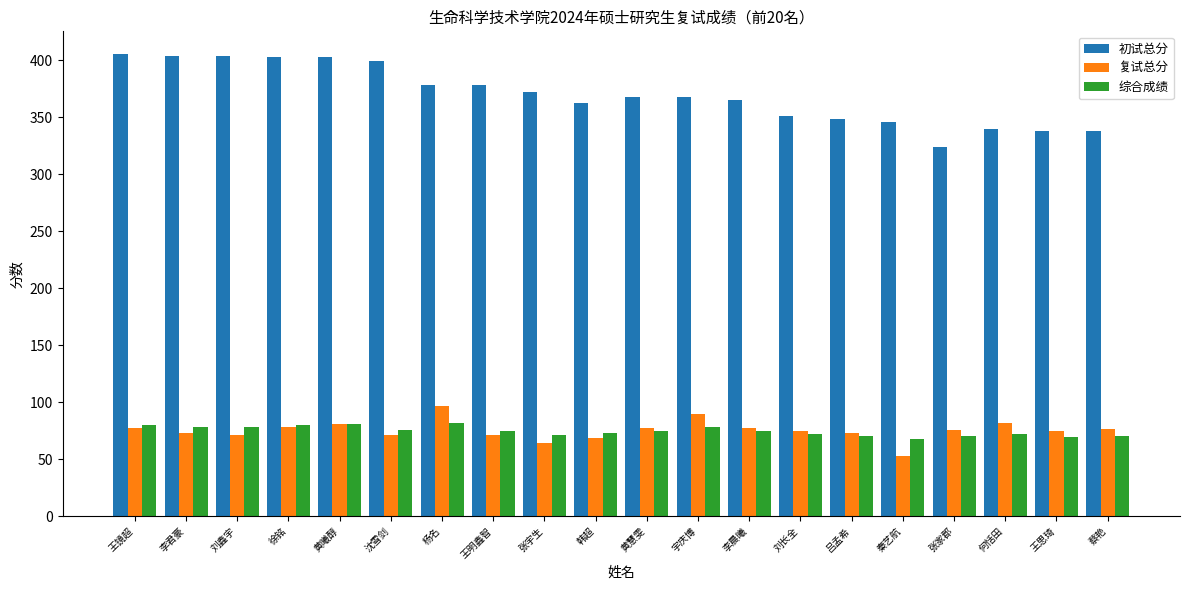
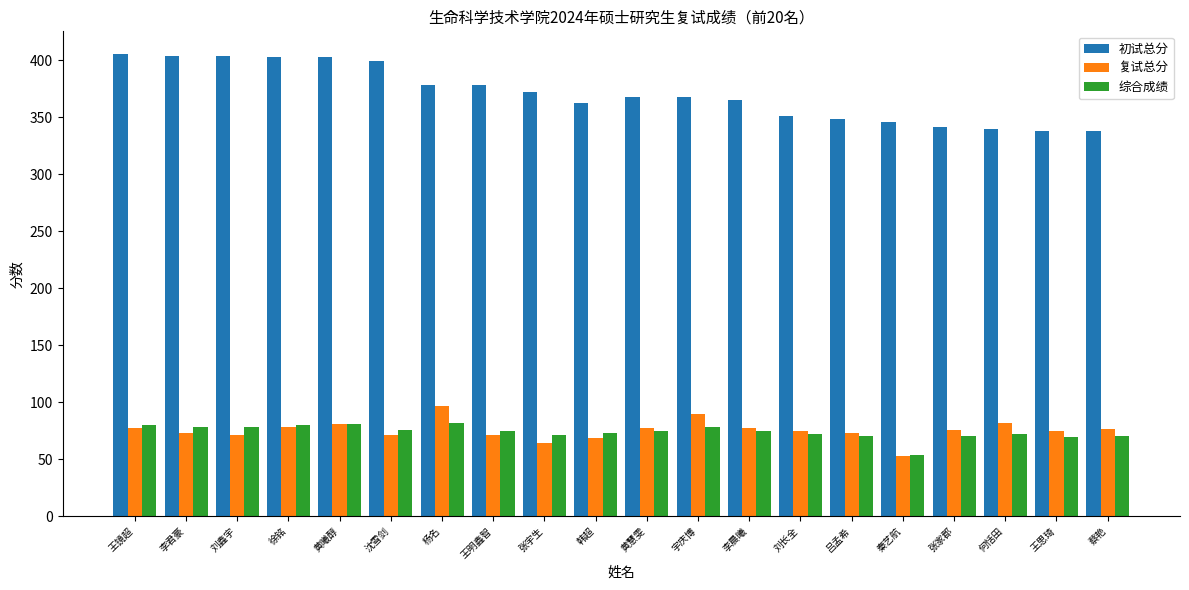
综合成绩, 秦艺航: 67 -> 53
初试总分, 张家郡: 324 -> 341
